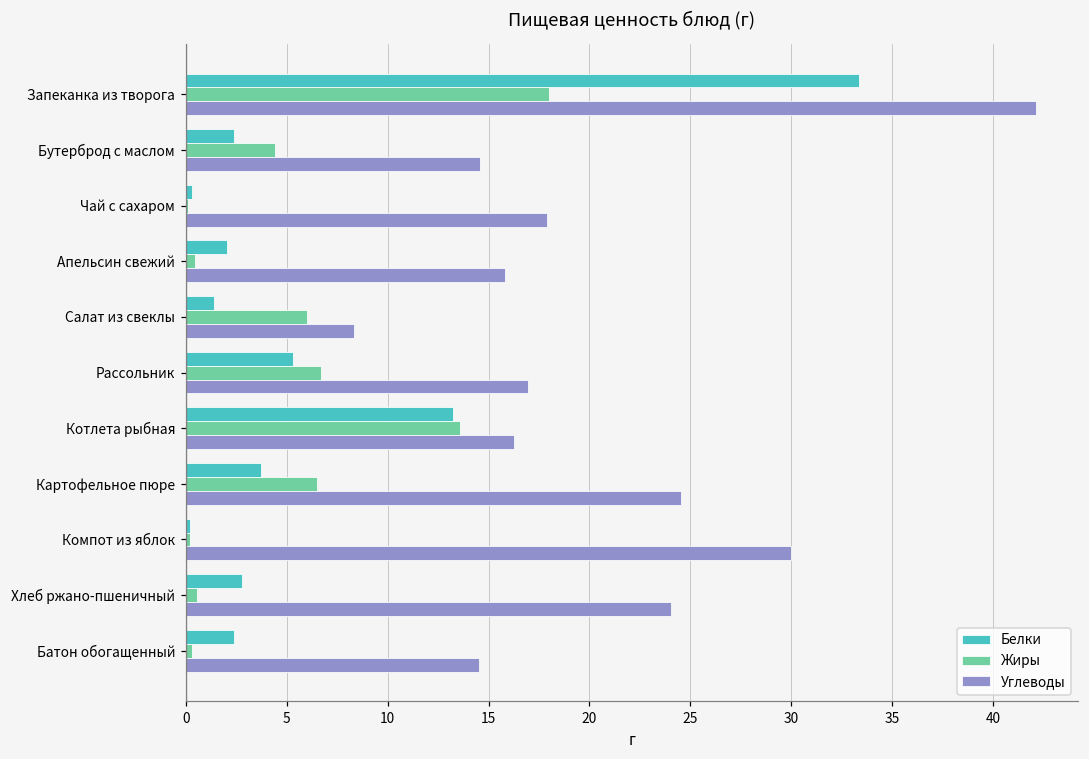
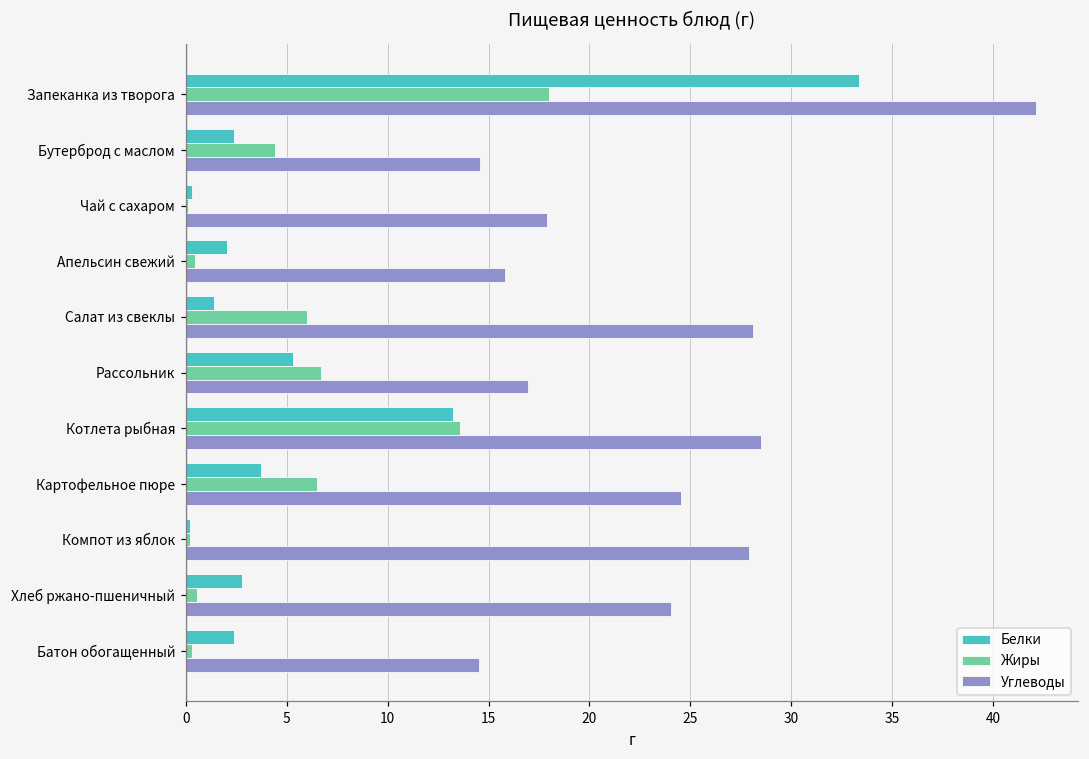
Углеводы, Салат из свеклы: 8.4 -> 28.1
Углеводы, Котлета рыбная: 16.3 -> 28.5
Углеводы, Компот из яблок: 30.0 -> 27.9
